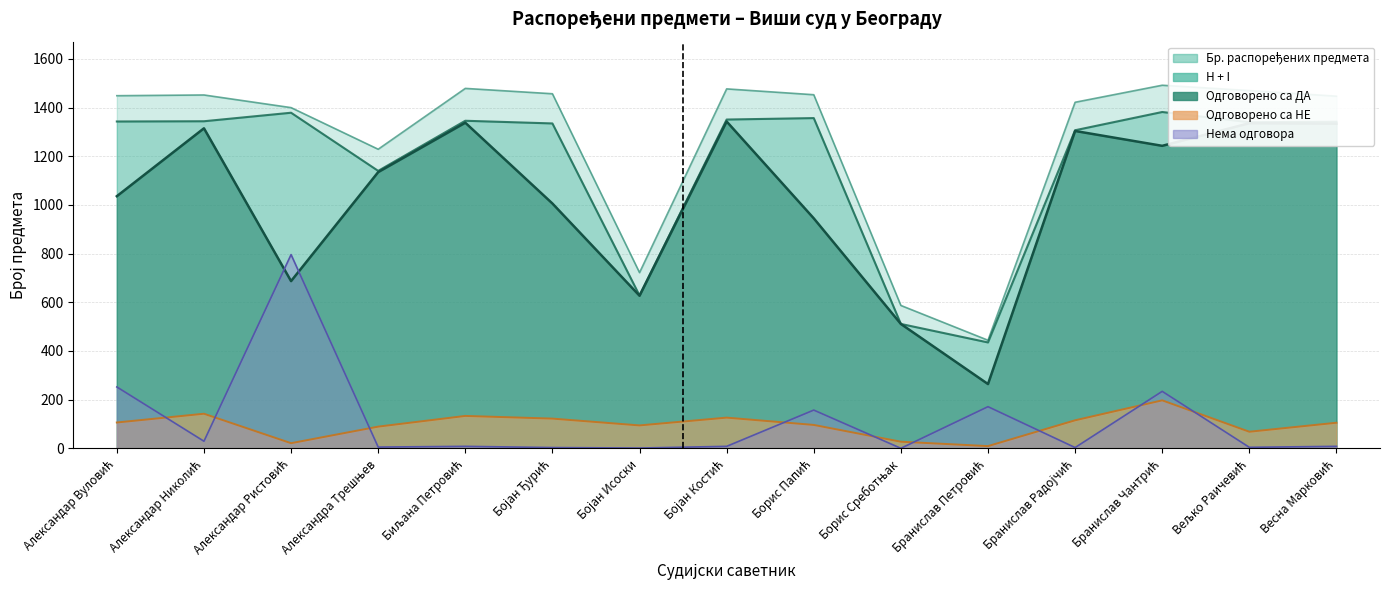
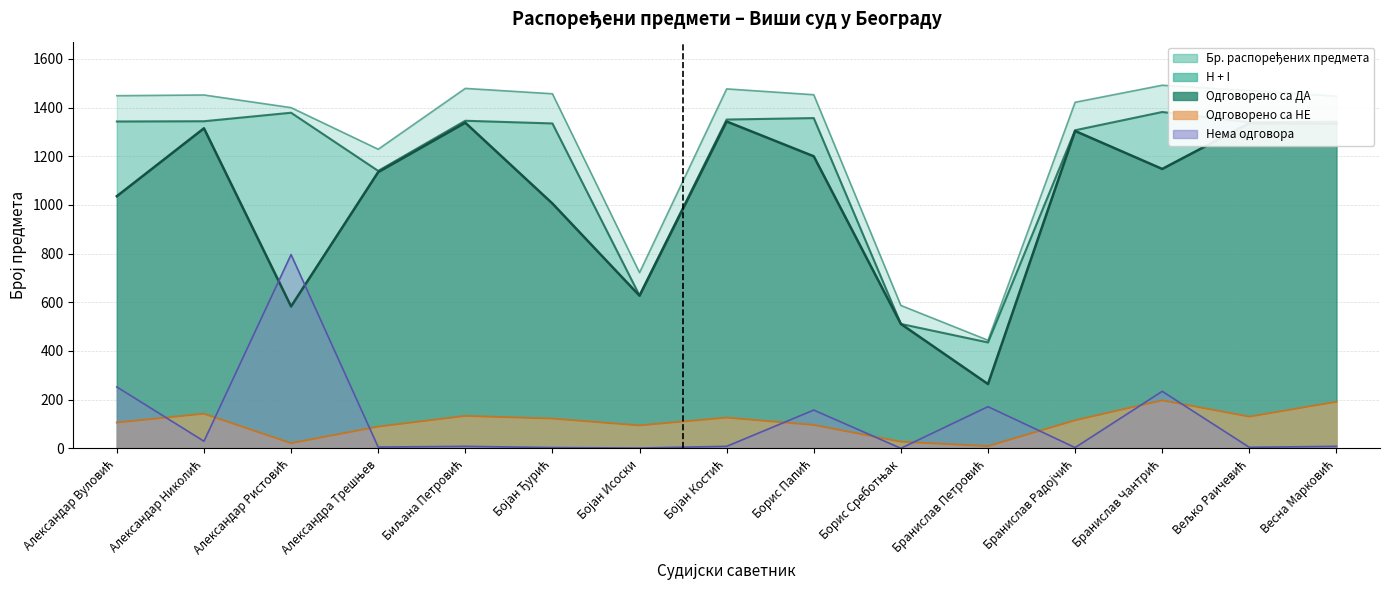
Одговорено са ДА, Александар Ристовић: 690 -> 580
Одговорено са ДА, Борис Папић: 950 -> 1200
Одговорено са ДА, Бранислав Чантрић: 1240 -> 1150
Одговорено са НЕ, Вељко Раичевић: 70 -> 130
Одговорено са НЕ, Весна Марковић: 110 -> 190
